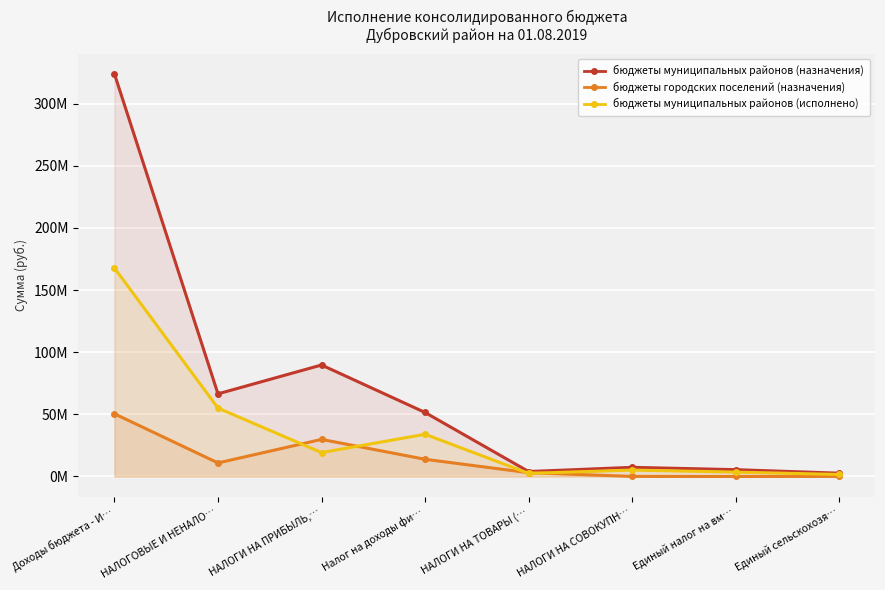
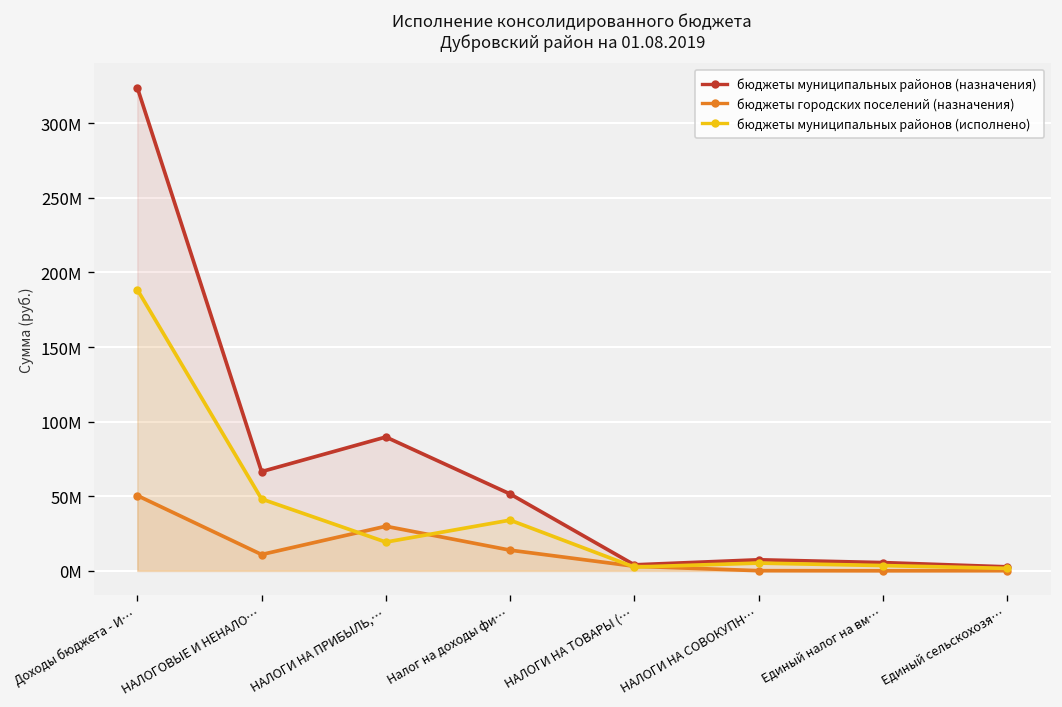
бюджеты муниципальных районов (исполнено), Доходы бюджета - И…: 168000000 -> 189000000
бюджеты муниципальных районов (исполнено), НАЛОГОВЫЕ И НЕНАЛО…: 55000000 -> 48000000
